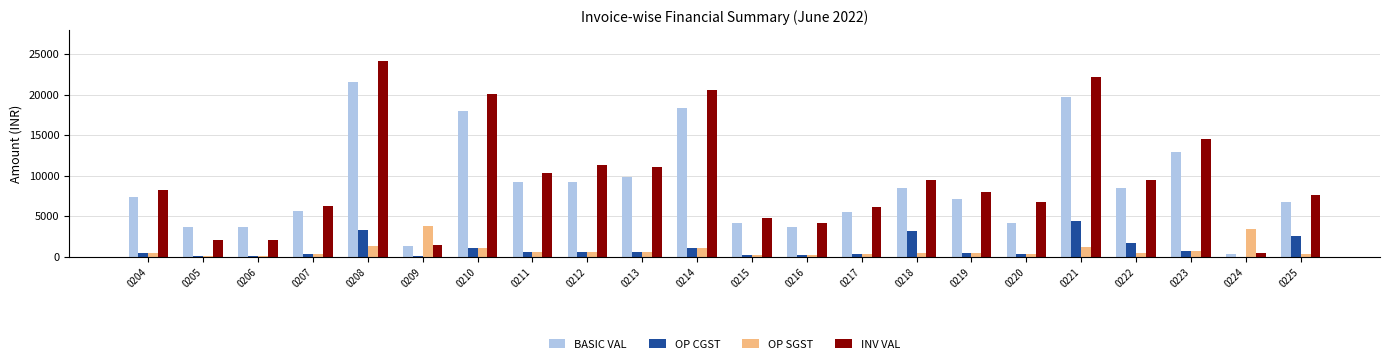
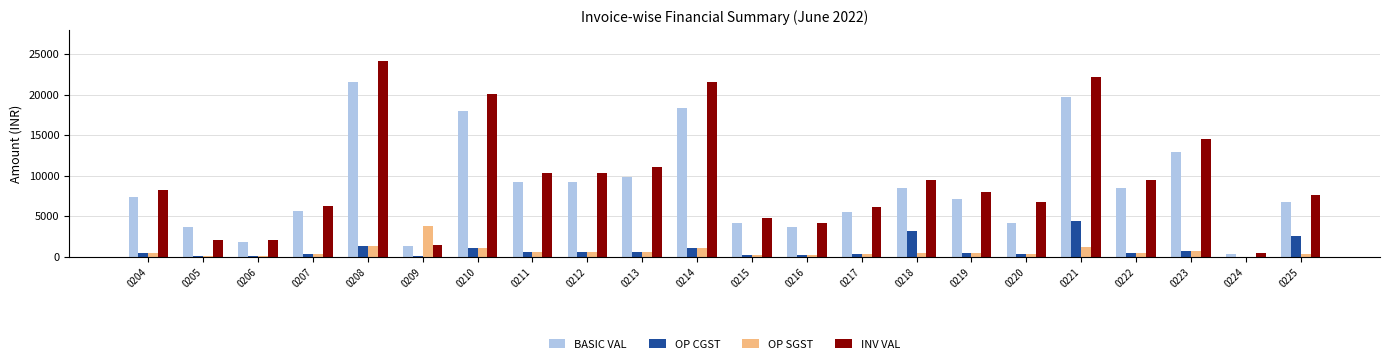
BASIC VAL, 0206: 4000 -> 2000
OP CGST, 0208: 3000 -> 1000
INV VAL, 0212: 11000 -> 10000
INV VAL, 0214: 21000 -> 22000
OP CGST, 0222: 2000 -> 1000
OP SGST, 0224: 3000 -> 0
